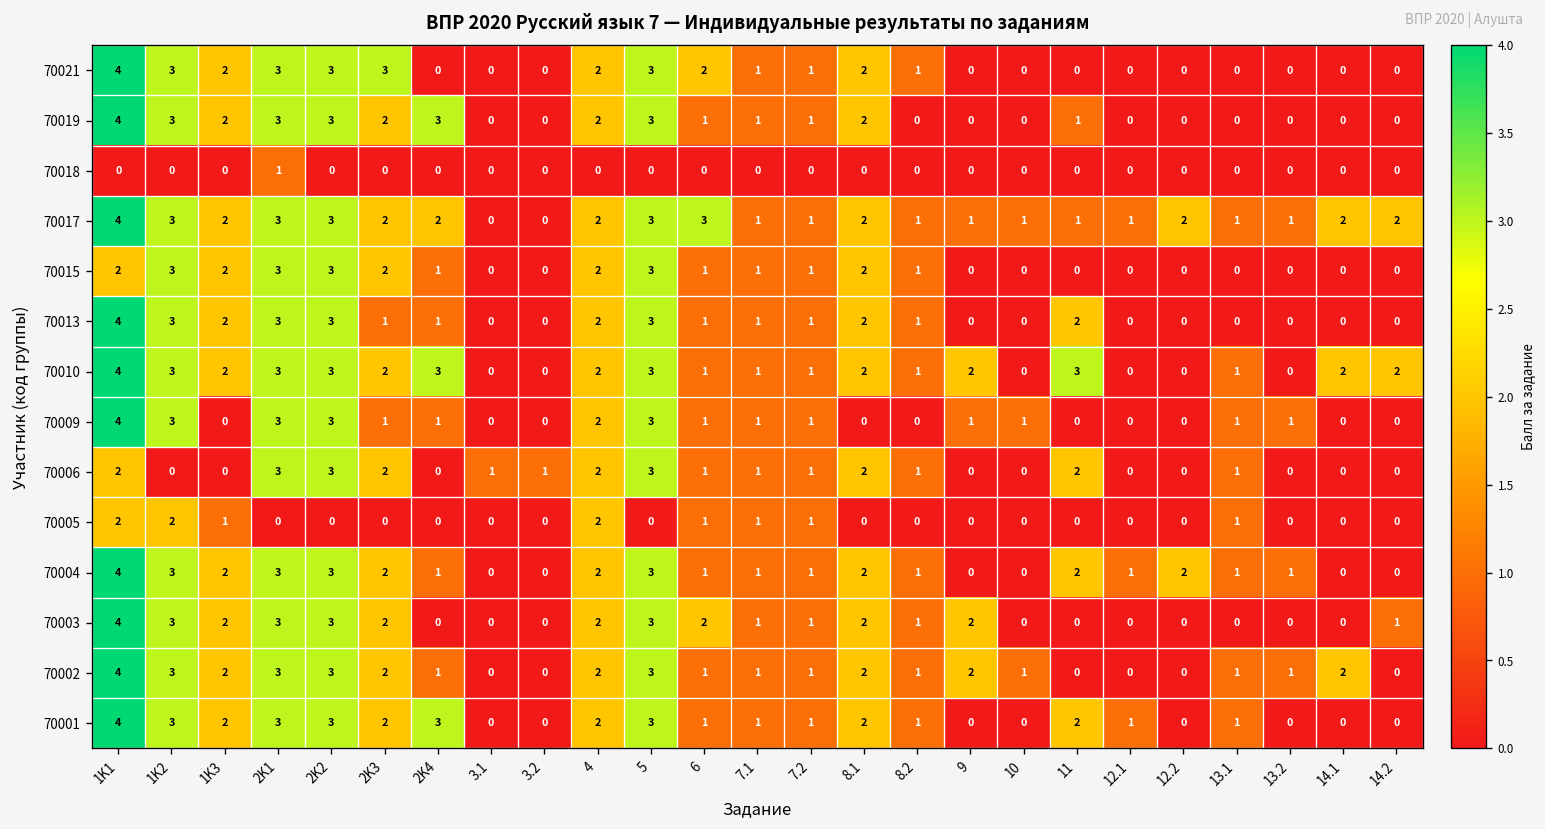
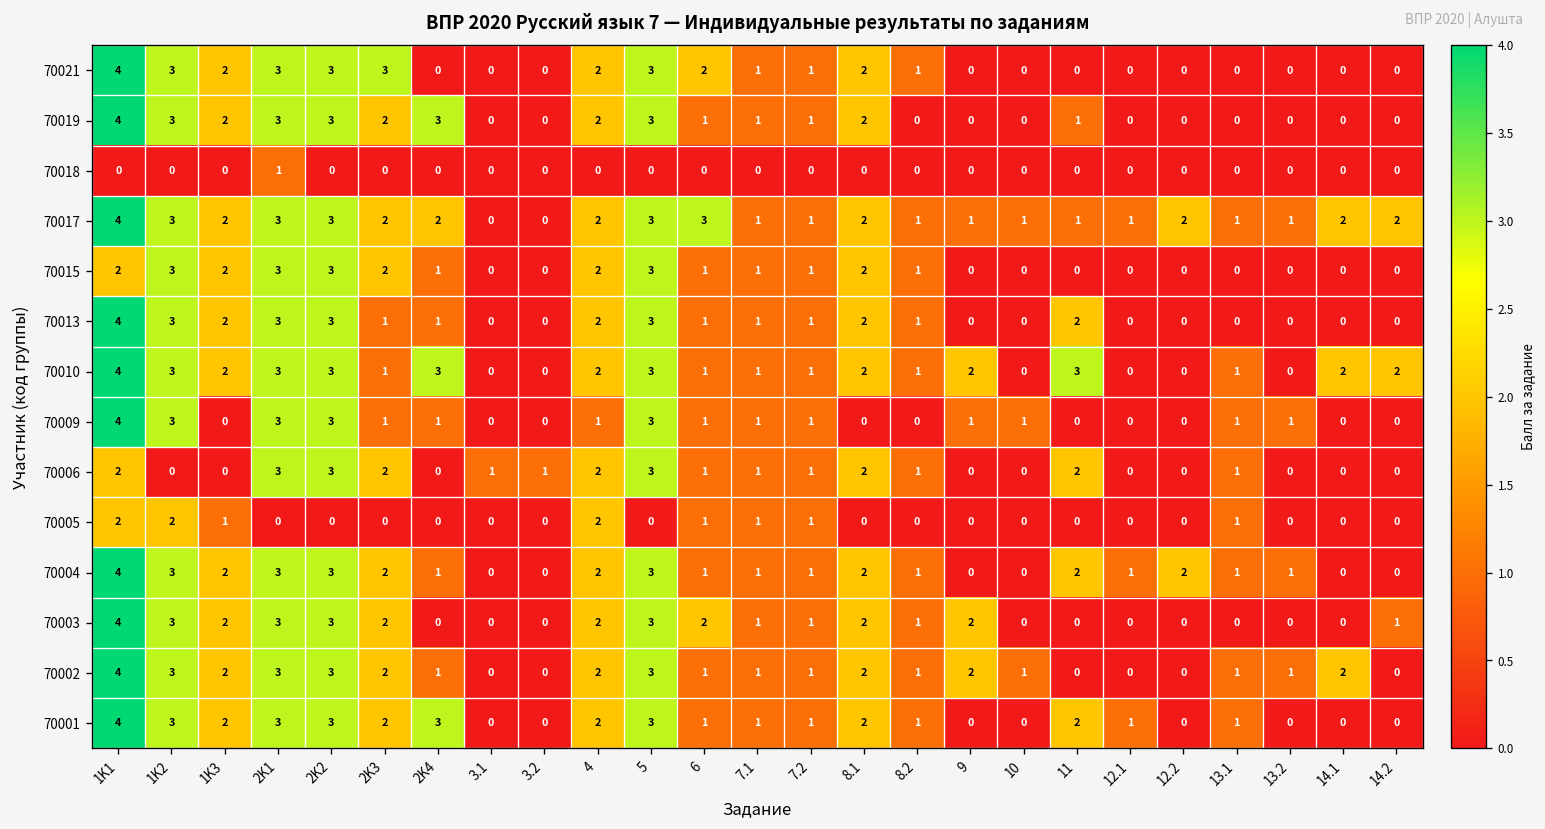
70010, 2K3: 2 -> 1
70009, 4: 2 -> 1
